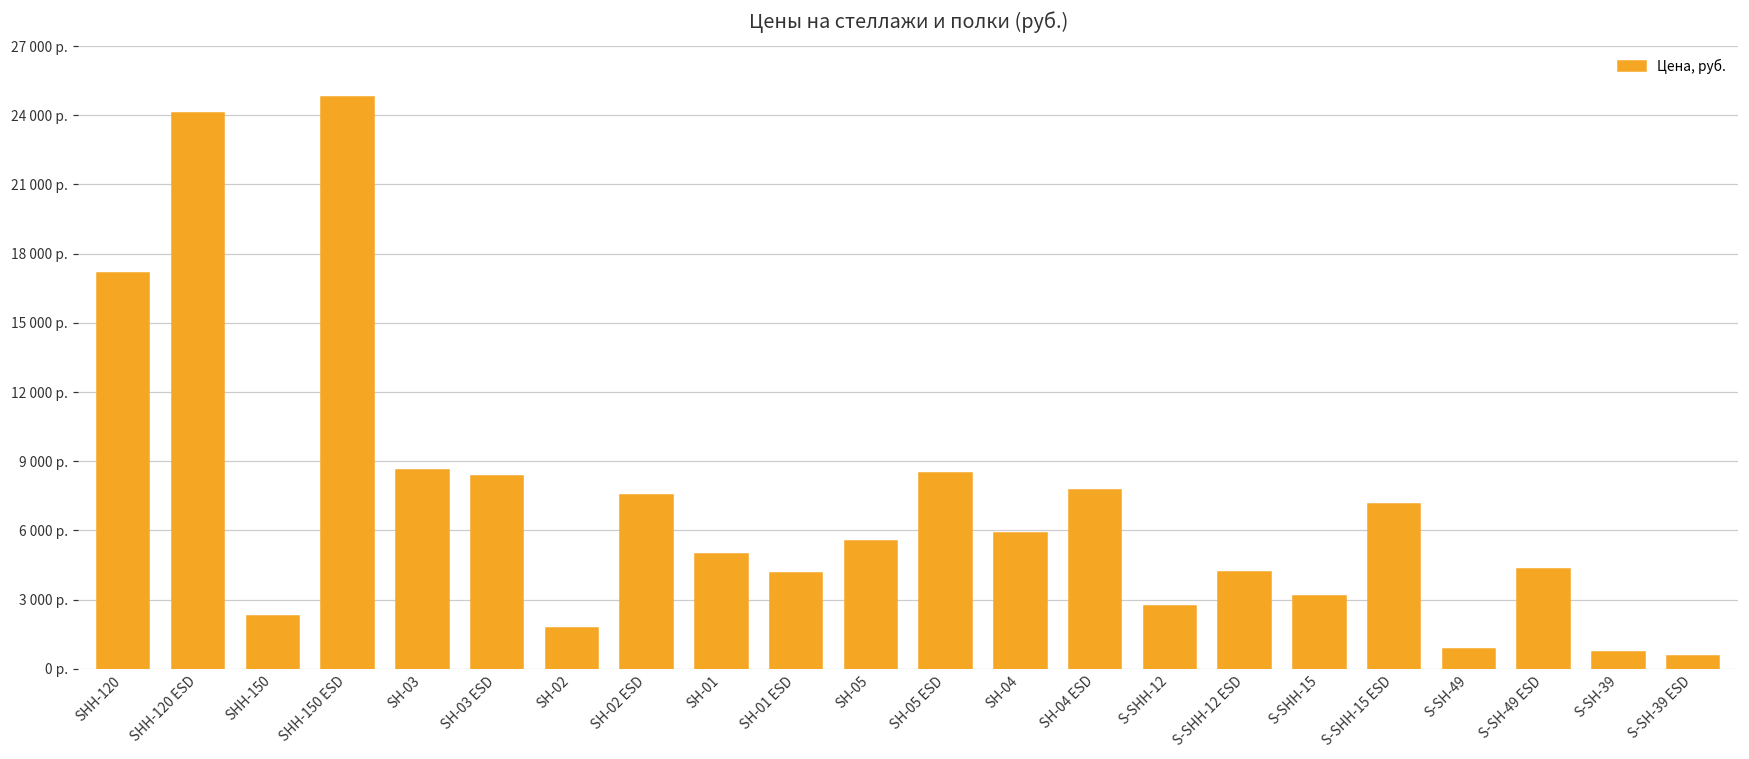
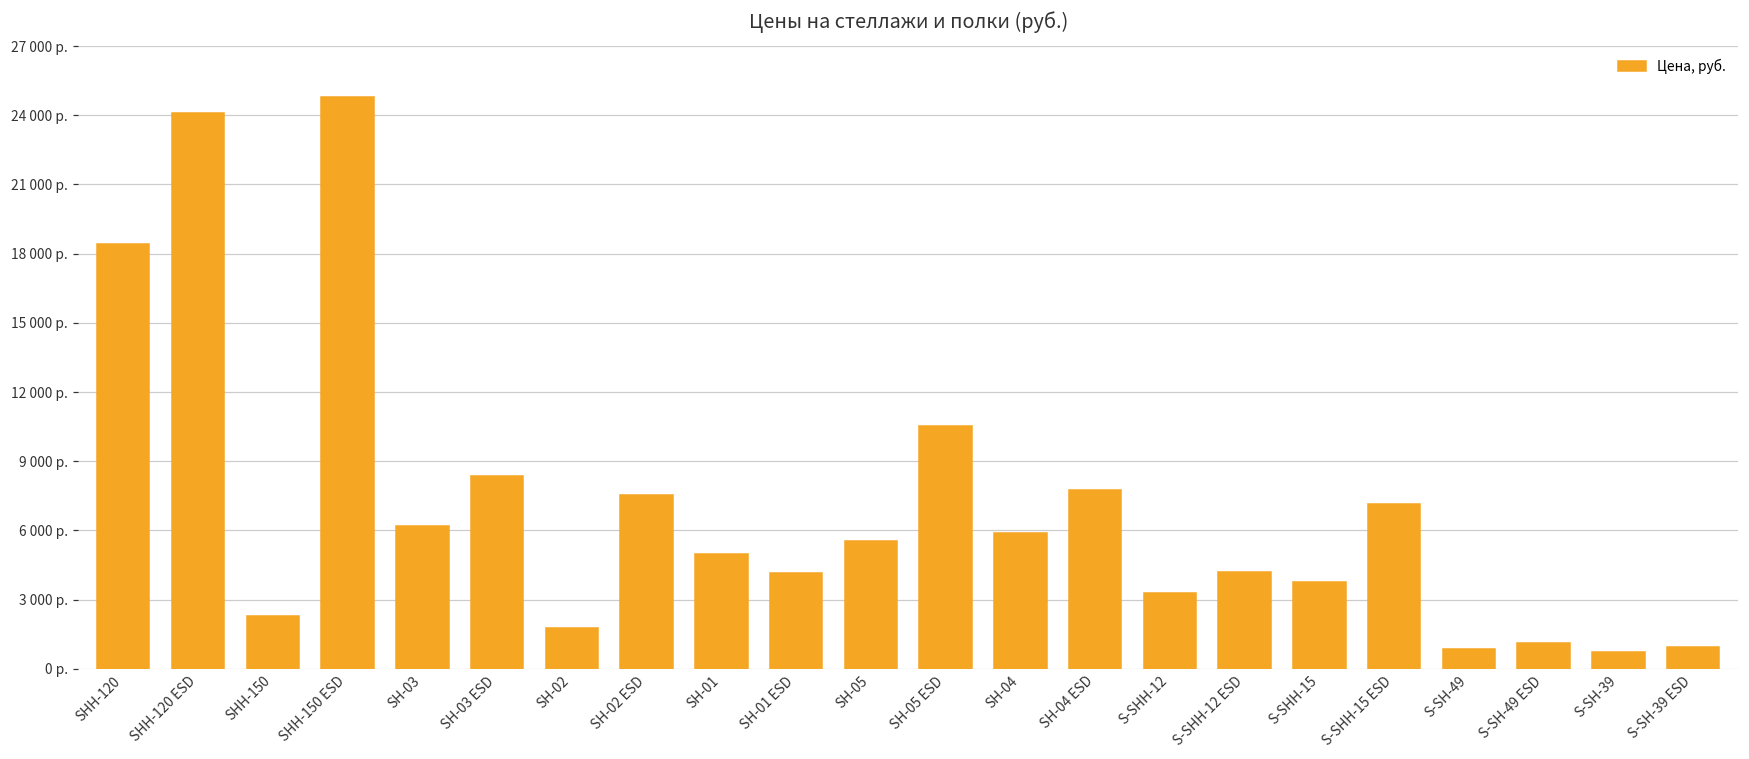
SHH-120: 17100 р. -> 18400 р.
SH-03: 8600 р. -> 6200 р.
SH-05 ESD: 8500 р. -> 10500 р.
S-SHH-12: 2700 р. -> 3300 р.
S-SHH-15: 3100 р. -> 3800 р.
S-SH-49 ESD: 4300 р. -> 1100 р.
S-SH-39 ESD: 500 р. -> 900 р.
